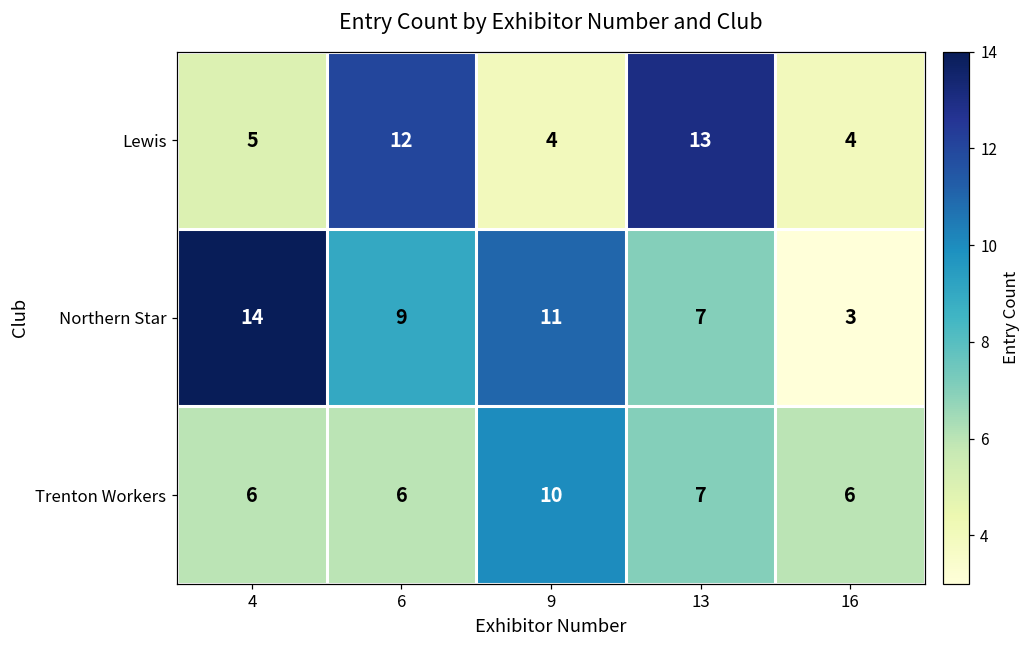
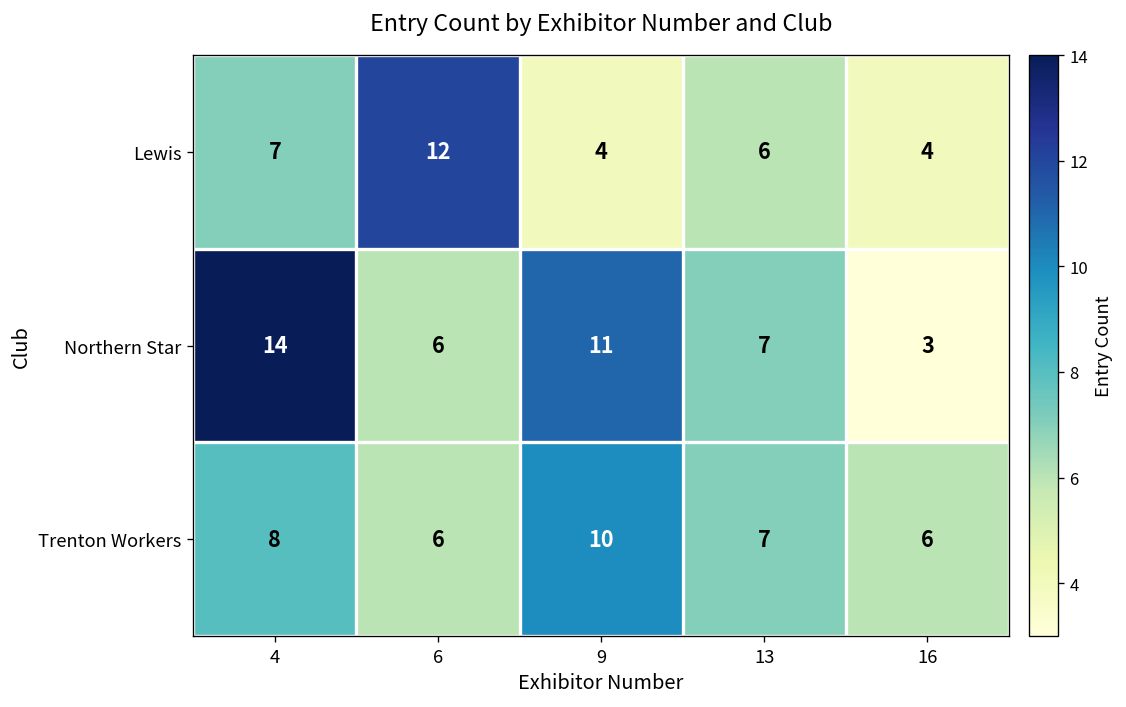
Lewis, 4: 5 -> 7
Lewis, 13: 13 -> 6
Northern Star, 6: 9 -> 6
Trenton Workers, 4: 6 -> 8
